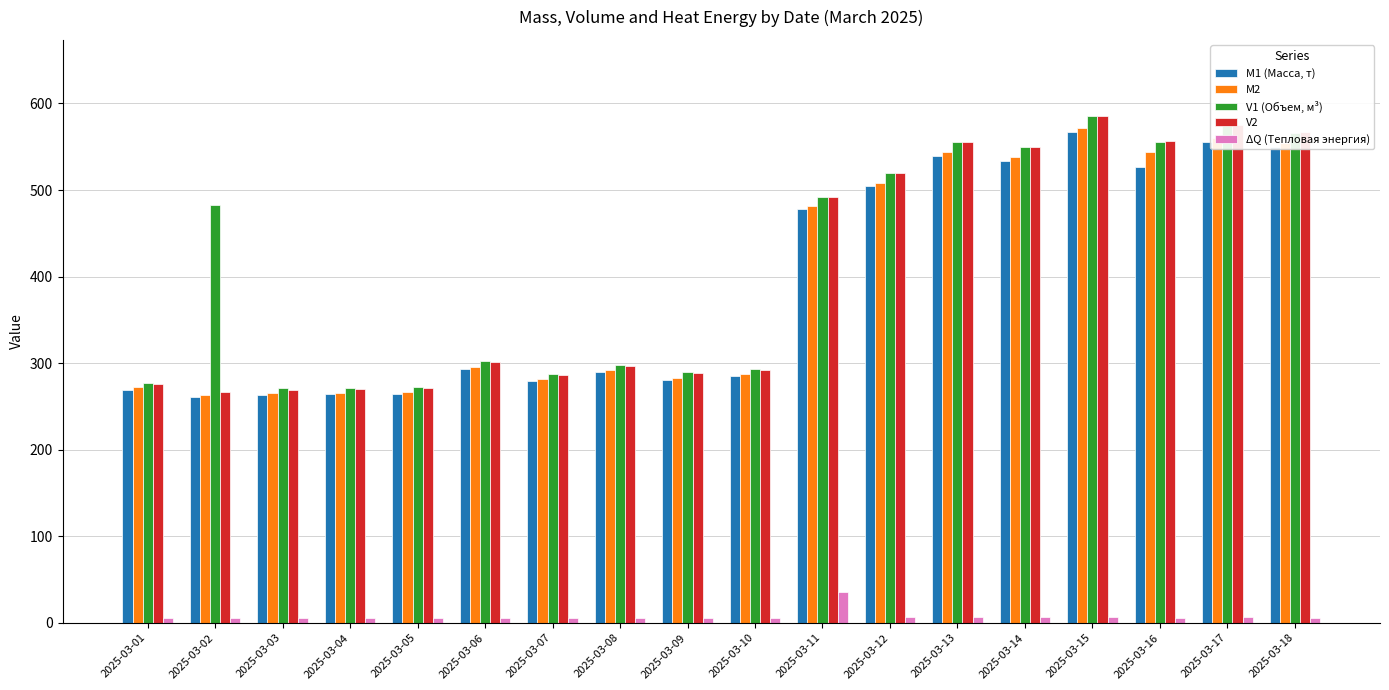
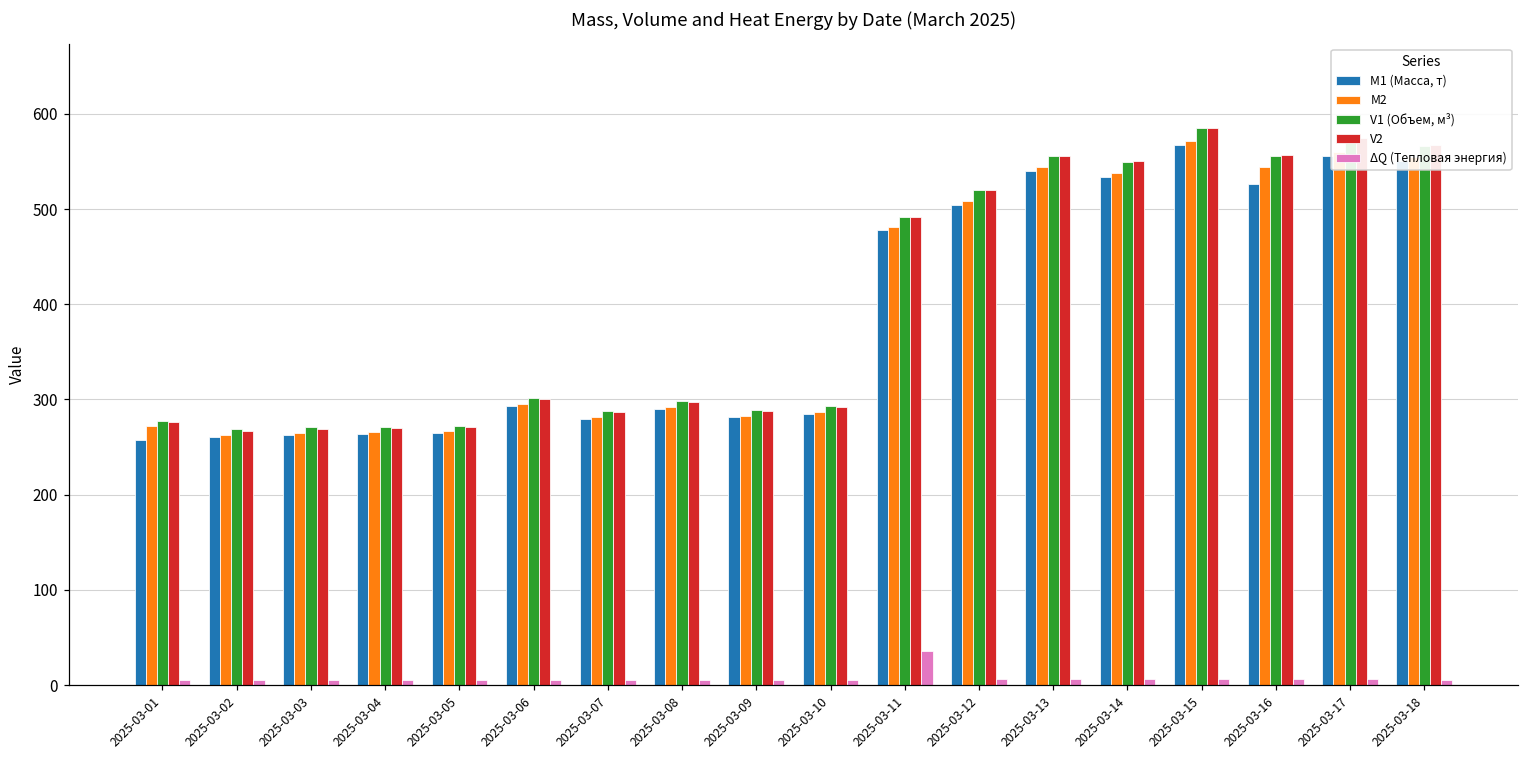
M1 (Масса, т), 2025-03-01: 270 -> 260
V1 (Объем, м³), 2025-03-02: 480 -> 270
